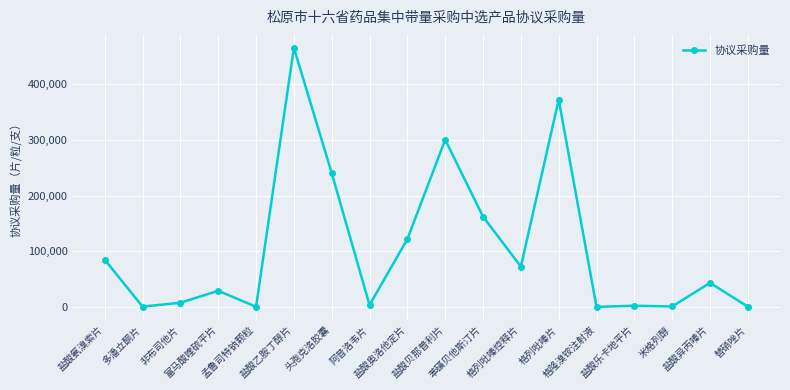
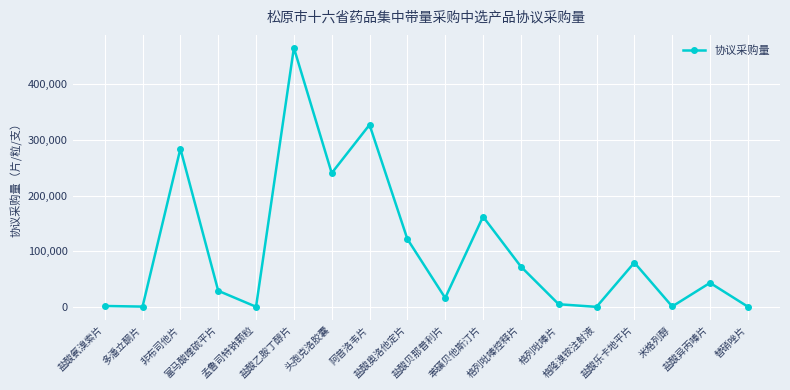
盐酸氨溴索片: 80,000 -> 0
非布司他片: 10,000 -> 280,000
阿昔洛韦片: 0 -> 330,000
盐酸贝那普利片: 300,000 -> 20,000
格列吡嗪片: 370,000 -> 10,000
盐酸乐卡地平片: 0 -> 80,000
